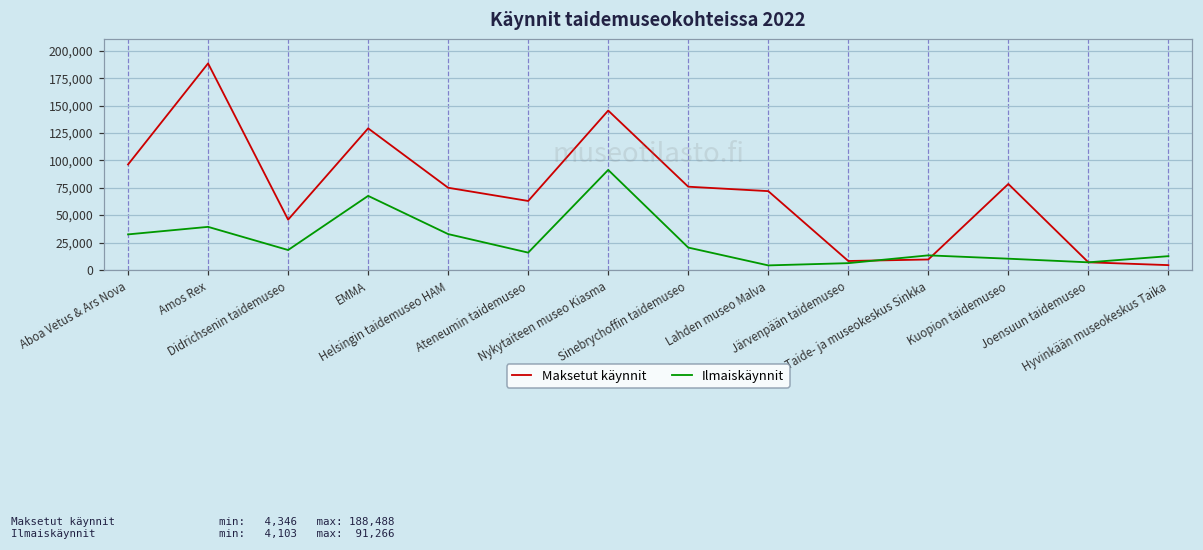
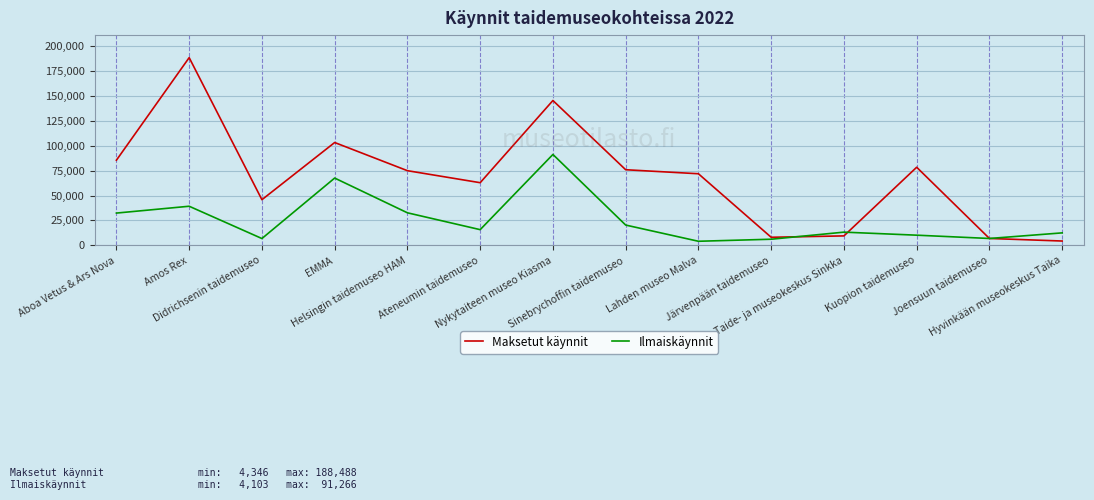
Maksetut käynnit, Aboa Vetus & Ars Nova: 100,000 -> 90,000
Ilmaiskäynnit, Didrichsenin taidemuseo: 20,000 -> 10,000
Maksetut käynnit, EMMA: 130,000 -> 100,000
